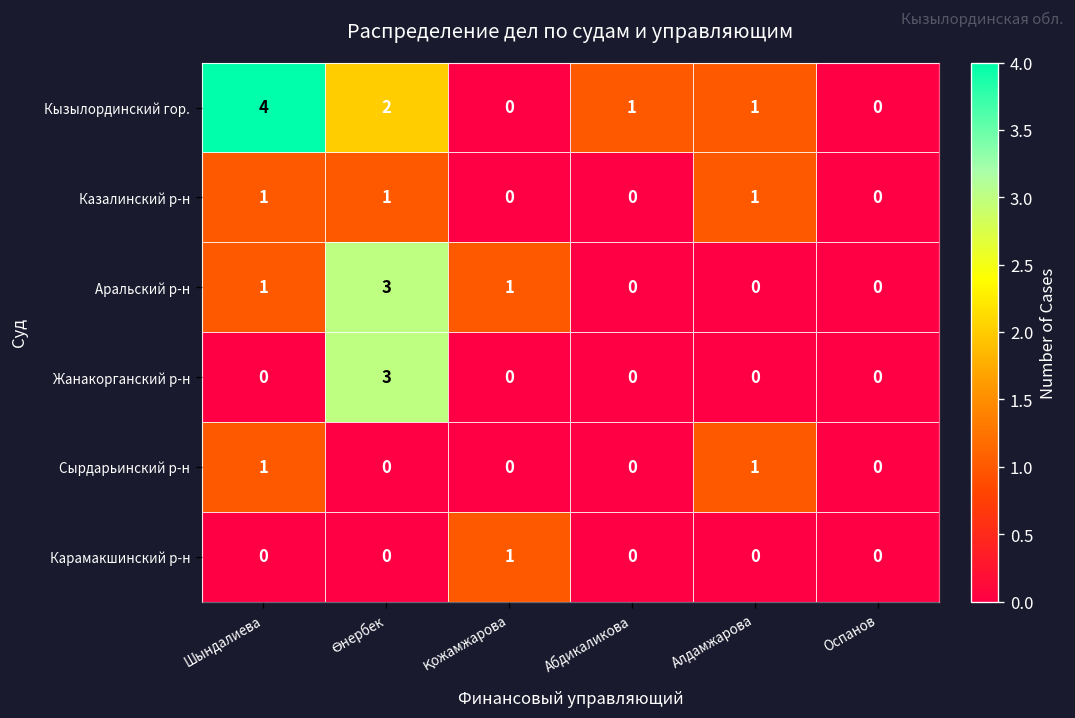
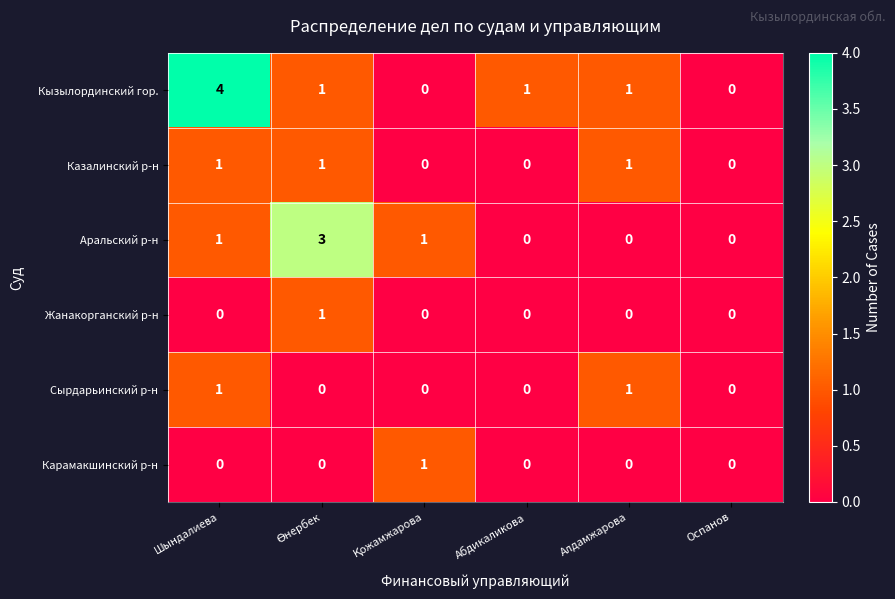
Кызылординский гор., Өнербек: 2 -> 1
Жанакорганский р-н, Өнербек: 3 -> 1
